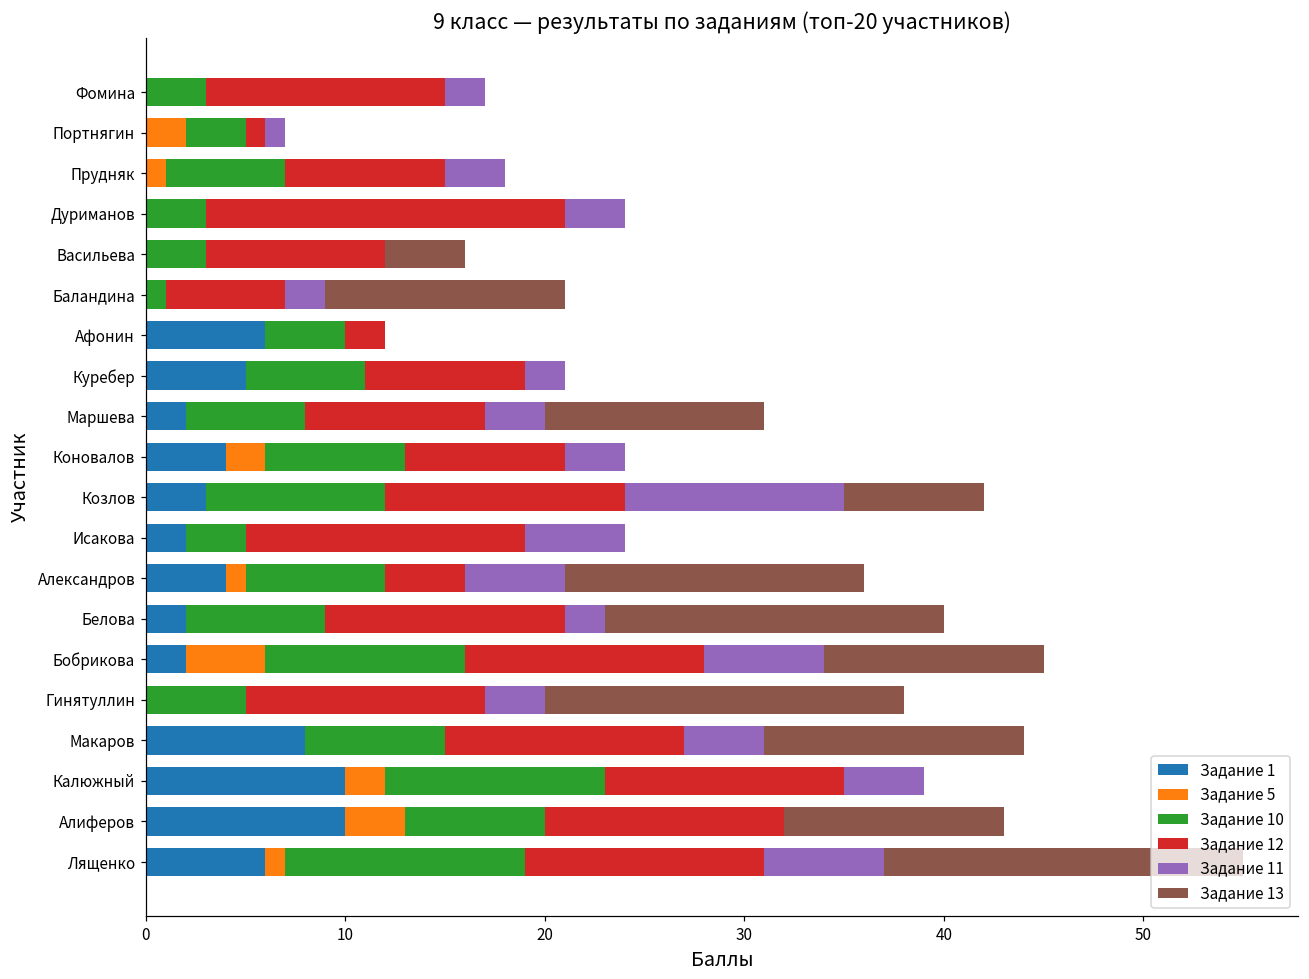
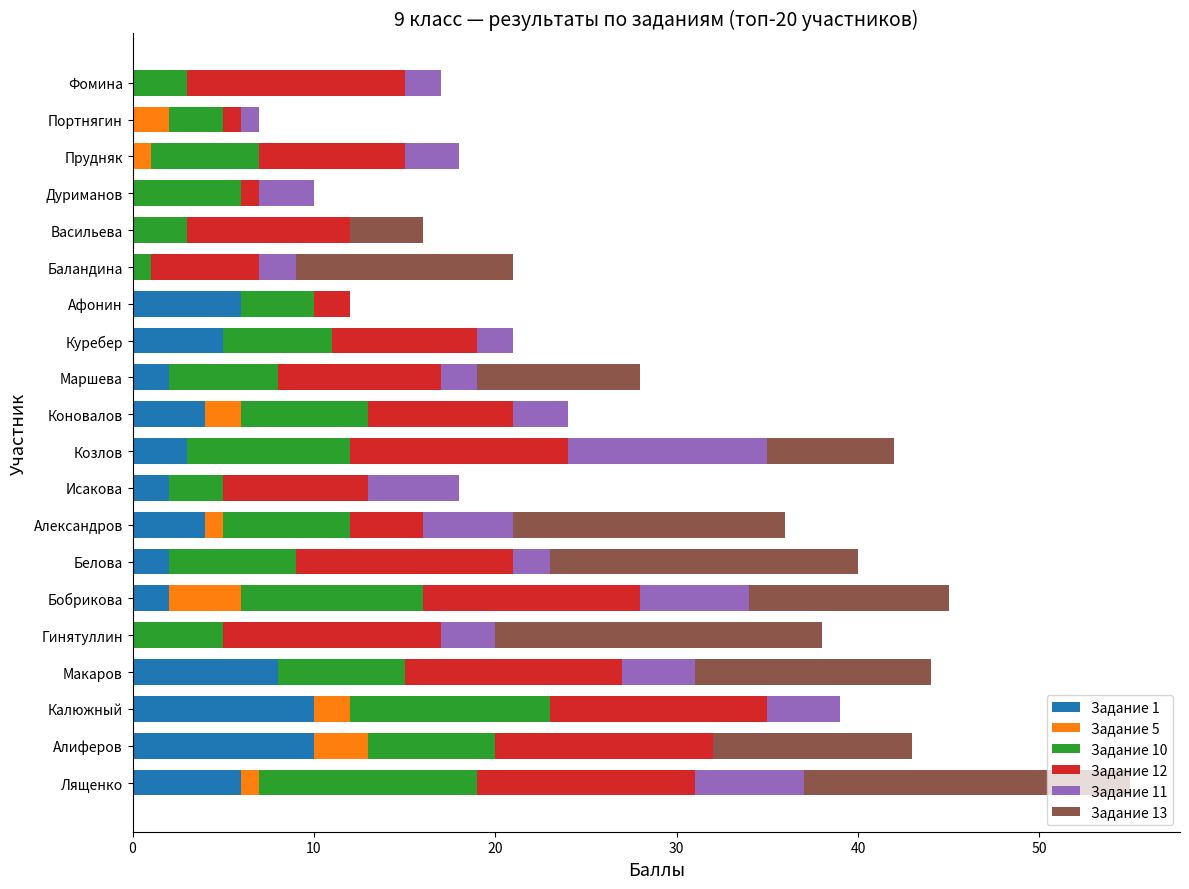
Задание 10, Дуриманов: 3 -> 6
Задание 12, Дуриманов: 18 -> 1
Задание 11, Маршева: 3 -> 2
Задание 13, Маршева: 11 -> 9
Задание 12, Исакова: 14 -> 8
